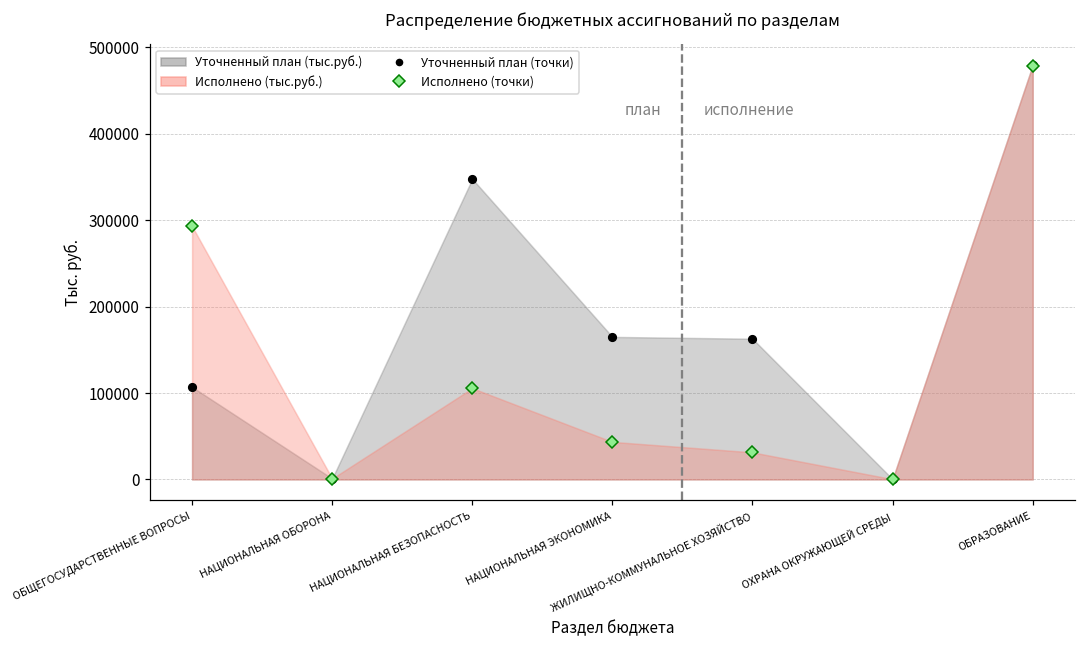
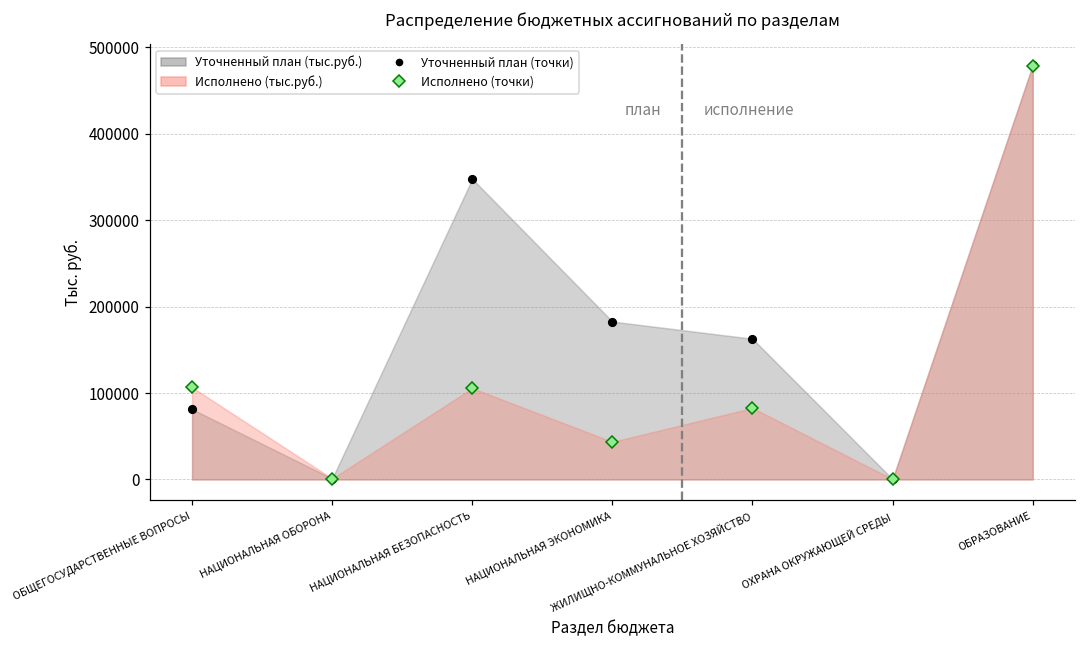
Уточненный план (тыс.руб.), ОБЩЕГОСУДАРСТВЕННЫЕ ВОПРОСЫ: 110000 -> 80000
Исполнено (тыс.руб.), ОБЩЕГОСУДАРСТВЕННЫЕ ВОПРОСЫ: 290000 -> 110000
Уточненный план (тыс.руб.), НАЦИОНАЛЬНАЯ ЭКОНОМИКА: 160000 -> 180000
Исполнено (тыс.руб.), ЖИЛИЩНО-КОММУНАЛЬНОЕ ХОЗЯЙСТВО: 30000 -> 80000
